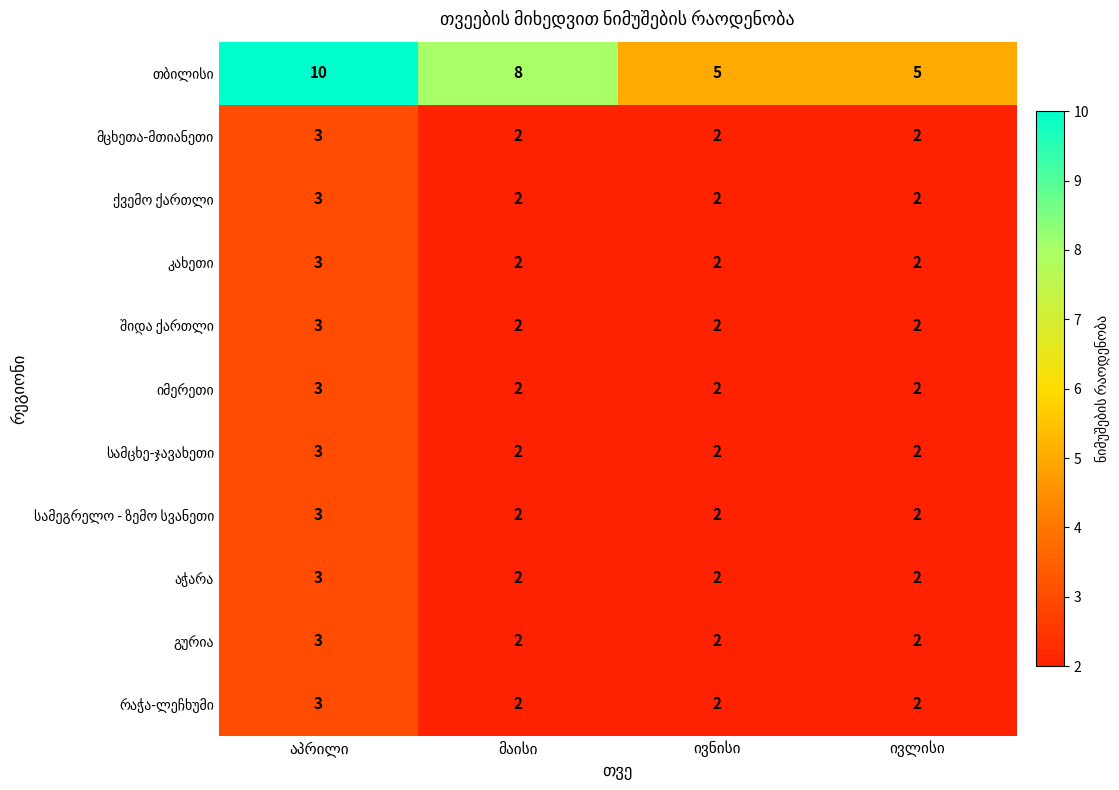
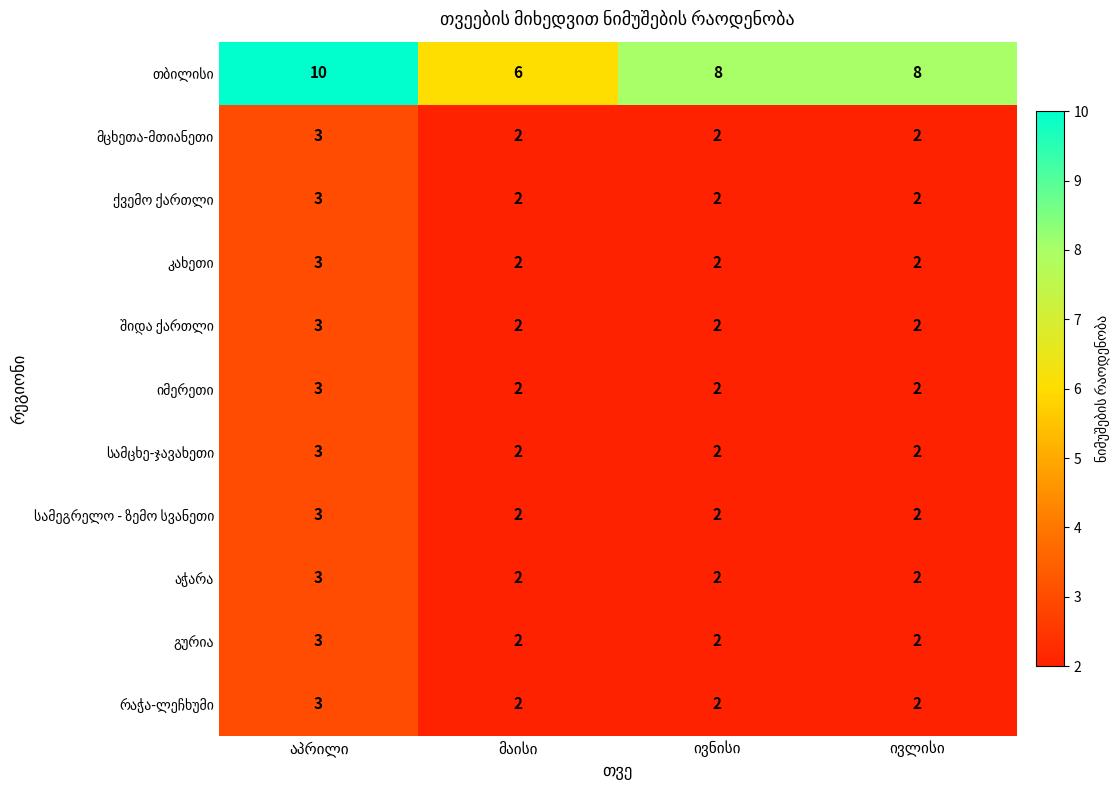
თბილისი, მაისი: 8 -> 6
თბილისი, ივნისი: 5 -> 8
თბილისი, ივლისი: 5 -> 8
